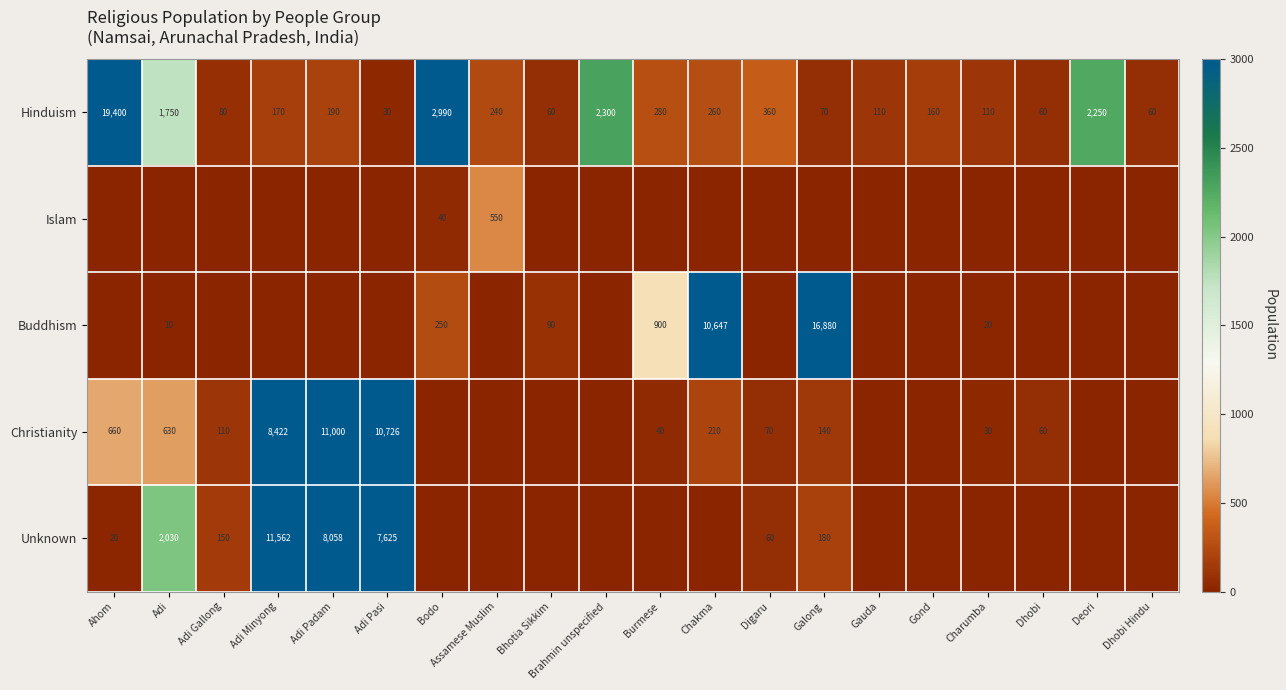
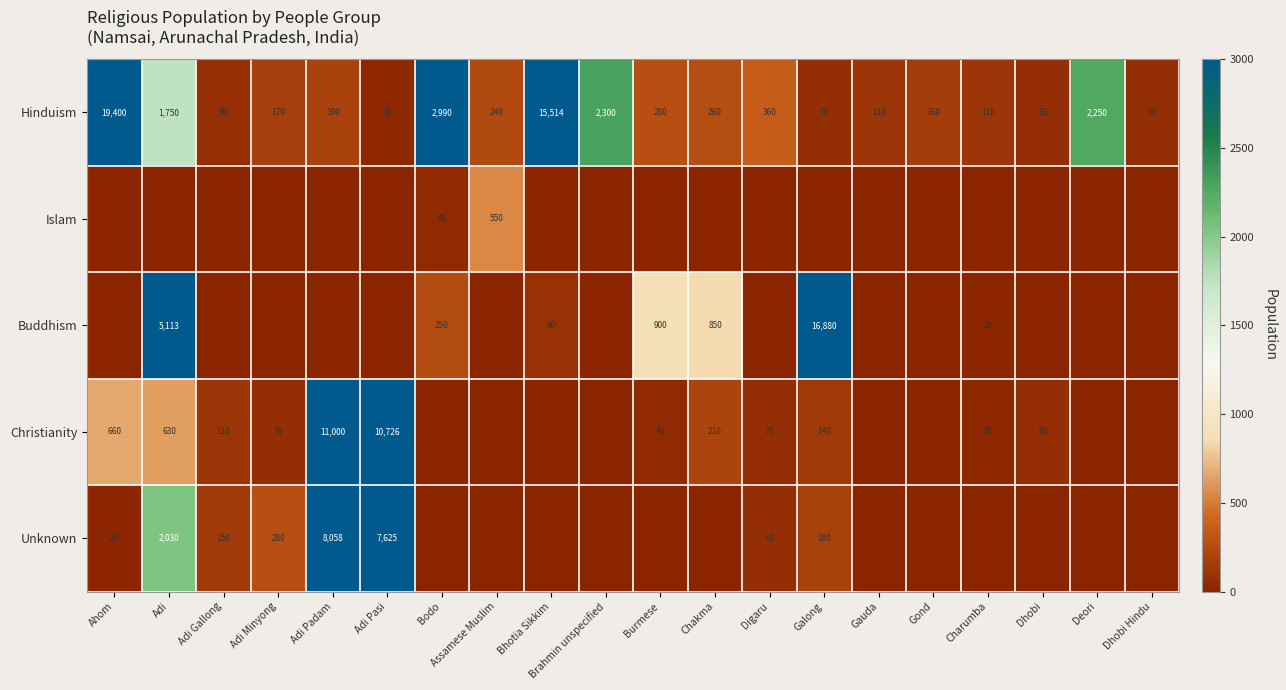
Hinduism, Bhotia Sikkim: 60 -> 15,514
Buddhism, Adi: 10 -> 5,113
Buddhism, Chakma: 10,647 -> 850
Christianity, Adi Minyong: 8,422 -> 70
Unknown, Adi Minyong: 11,562 -> 280
